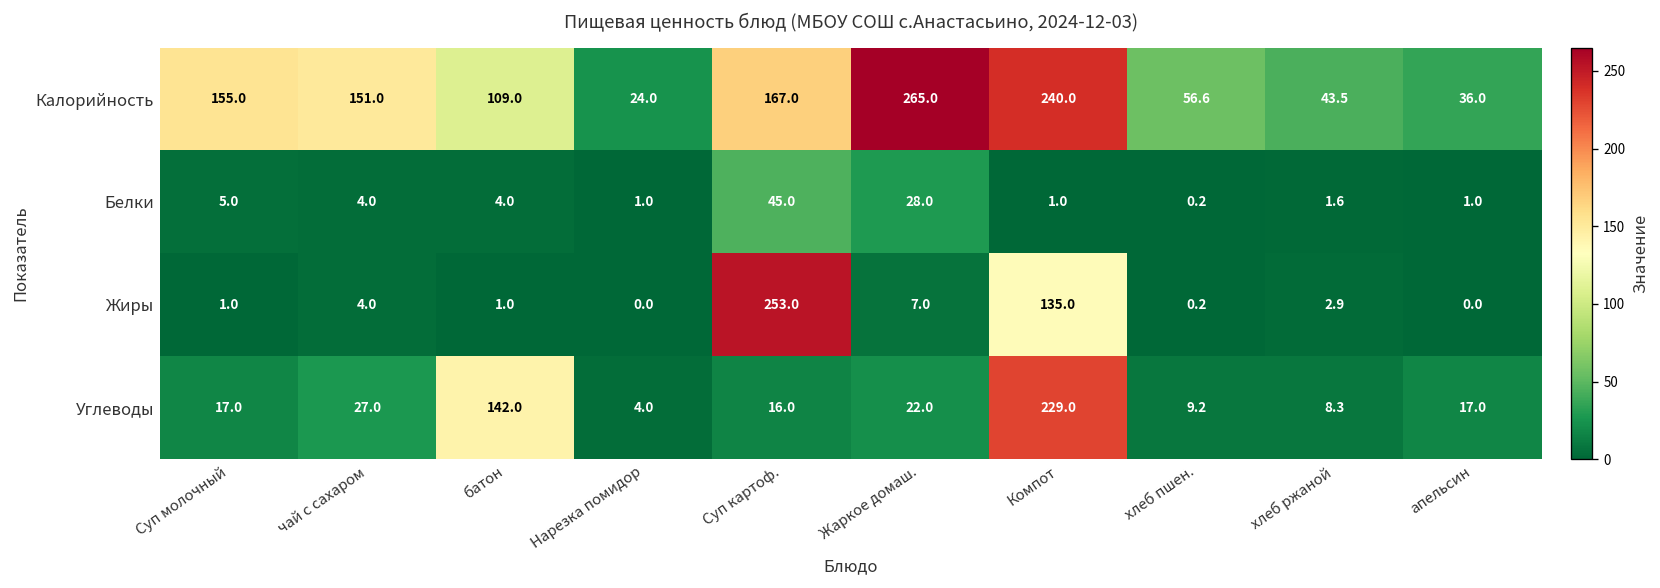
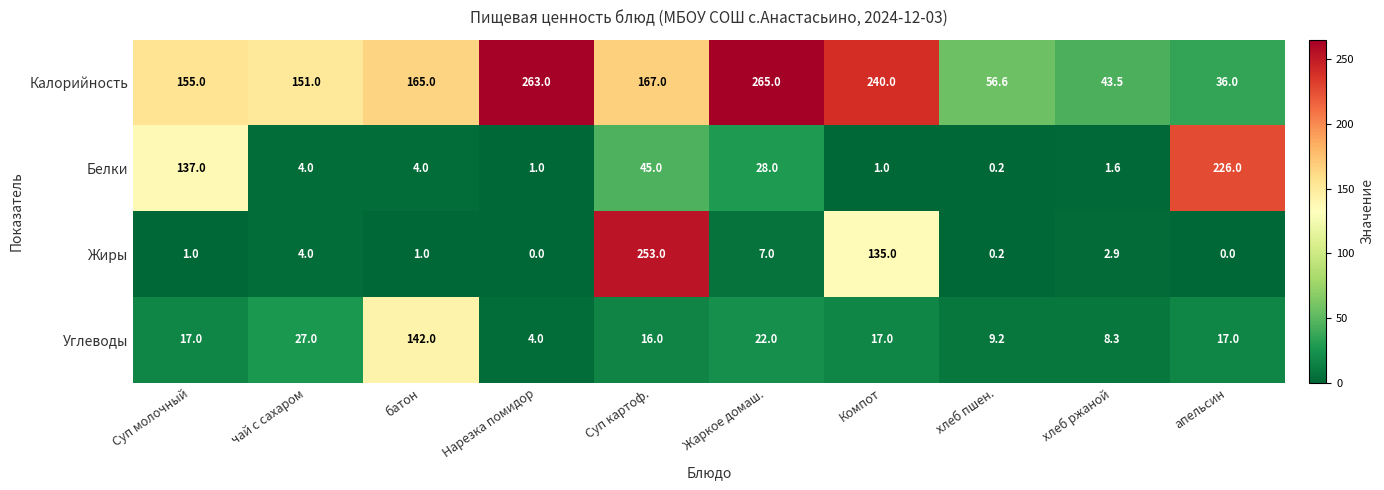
Калорийность, батон: 109.0 -> 165.0
Калорийность, Нарезка помидор: 24.0 -> 263.0
Белки, Суп молочный: 5.0 -> 137.0
Белки, апельсин: 1.0 -> 226.0
Углеводы, Компот: 229.0 -> 17.0
